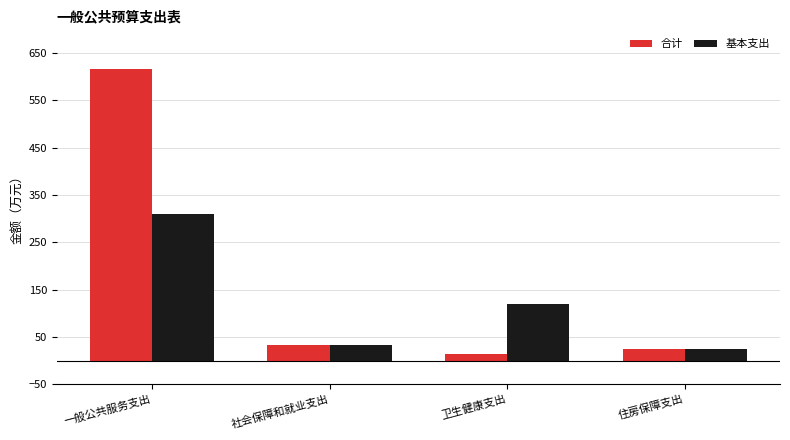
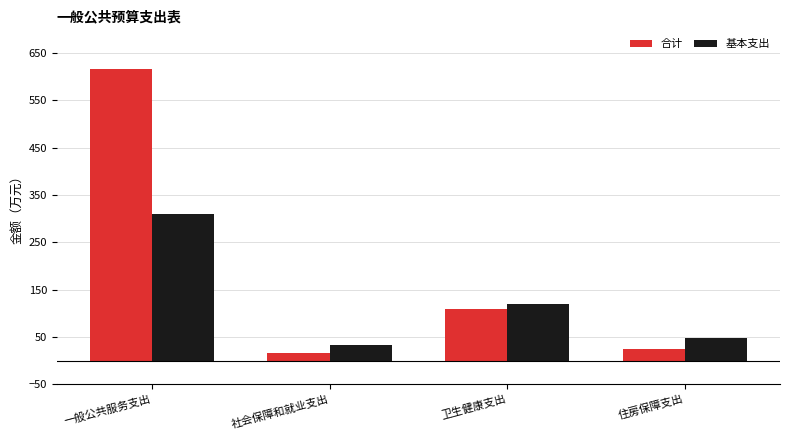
合计, 社会保障和就业支出: 30 -> 20
合计, 卫生健康支出: 10 -> 110
基本支出, 住房保障支出: 20 -> 50
